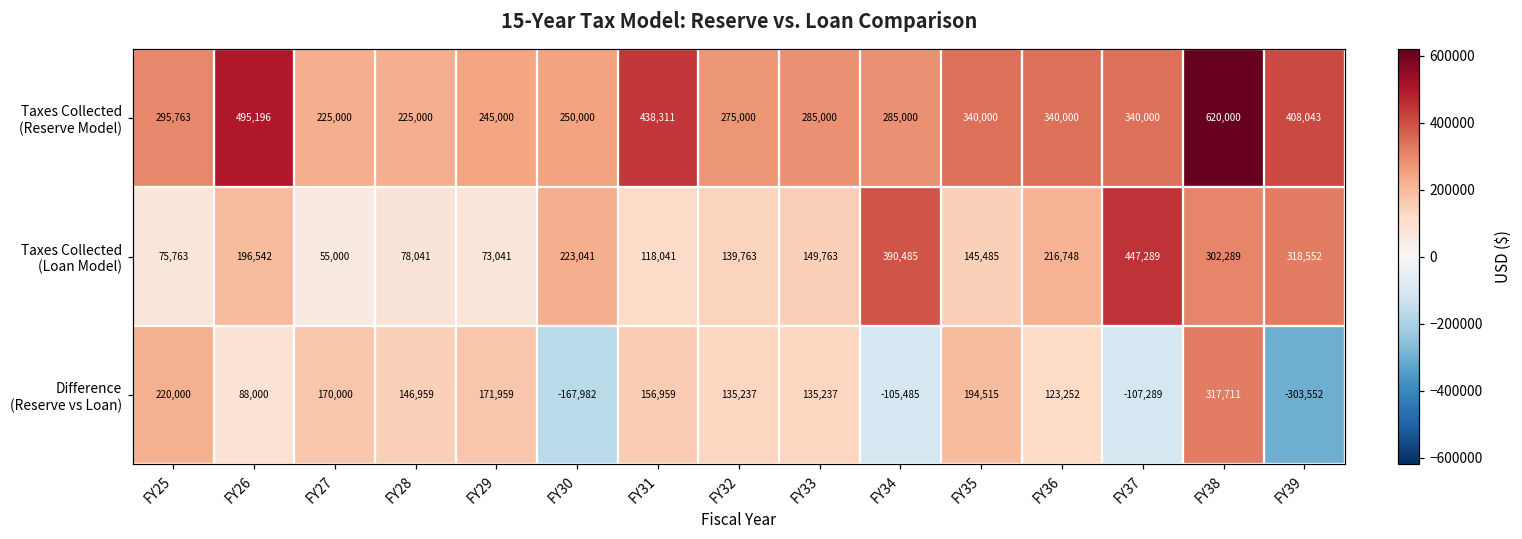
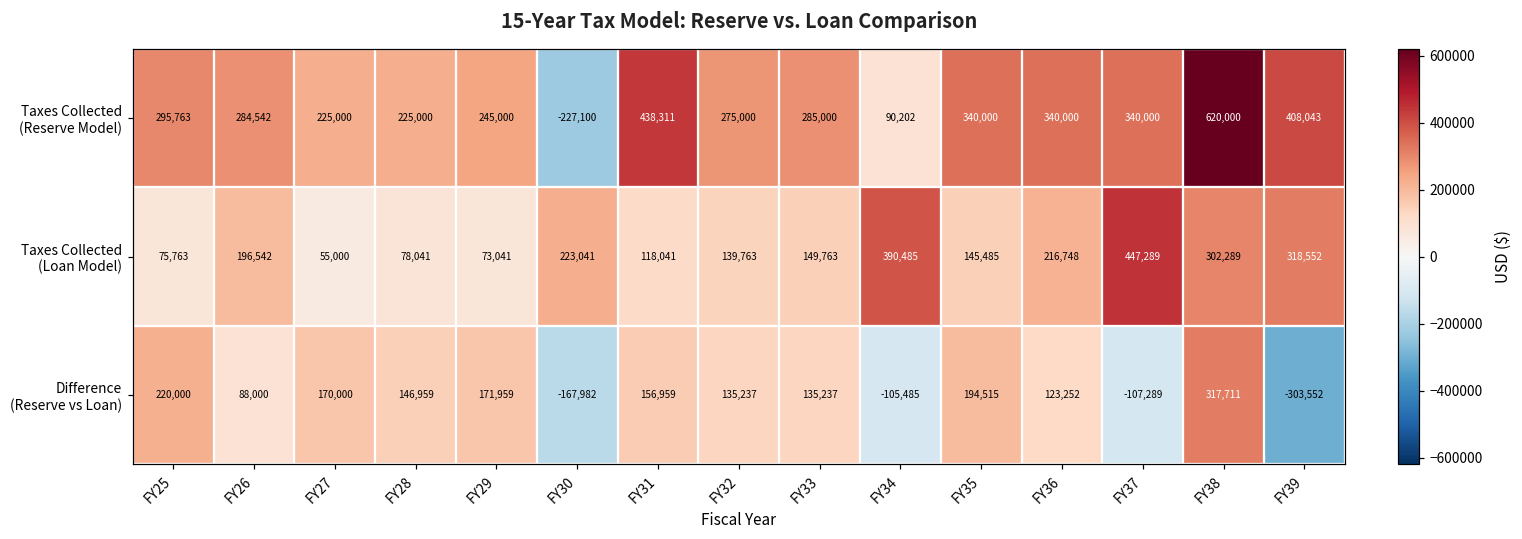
Taxes Collected (Reserve Model), FY26: 495,196 -> 284,542
Taxes Collected (Reserve Model), FY30: 250,000 -> -227,100
Taxes Collected (Reserve Model), FY34: 285,000 -> 90,202
